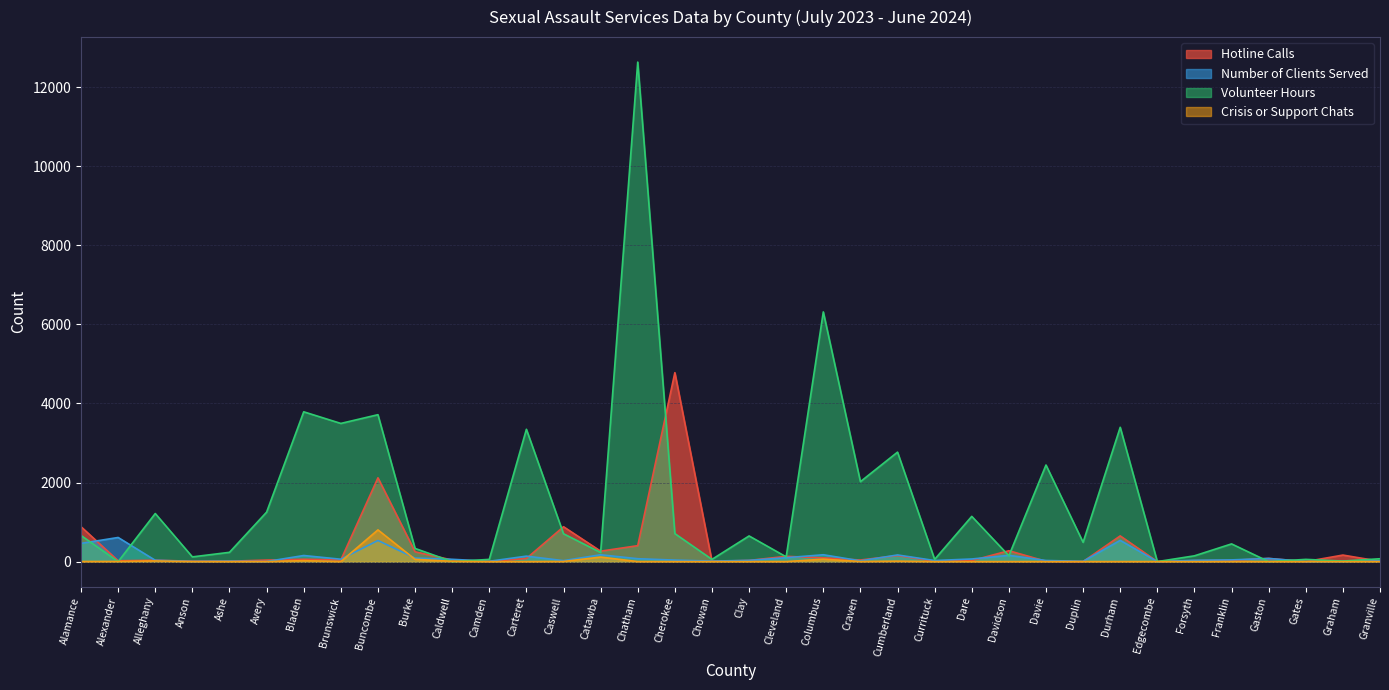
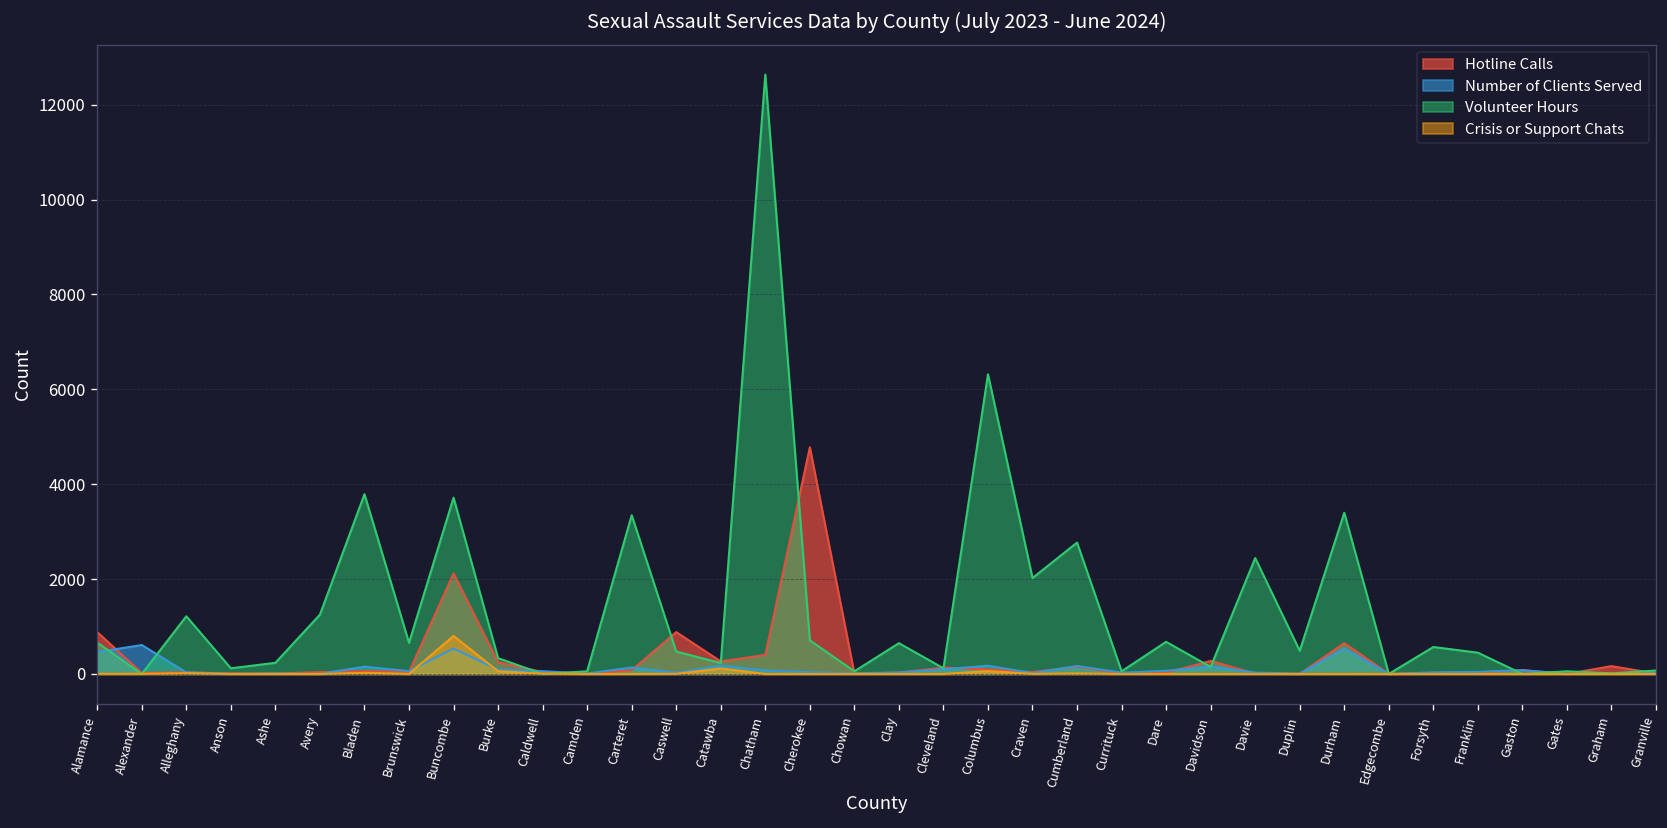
Volunteer Hours, Brunswick: 3500 -> 700
Volunteer Hours, Caswell: 700 -> 500
Volunteer Hours, Dare: 1100 -> 700
Volunteer Hours, Forsyth: 100 -> 600
